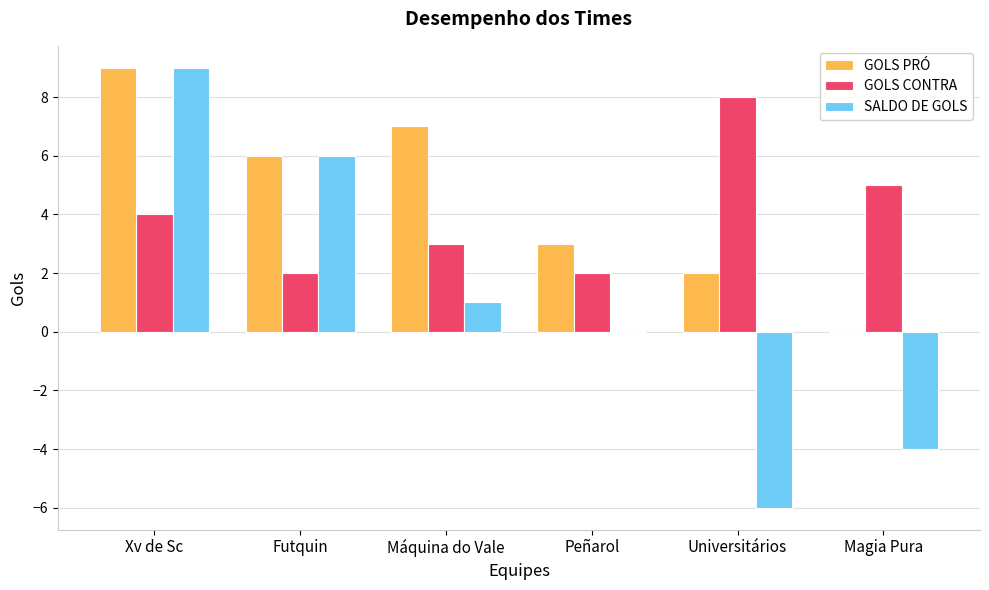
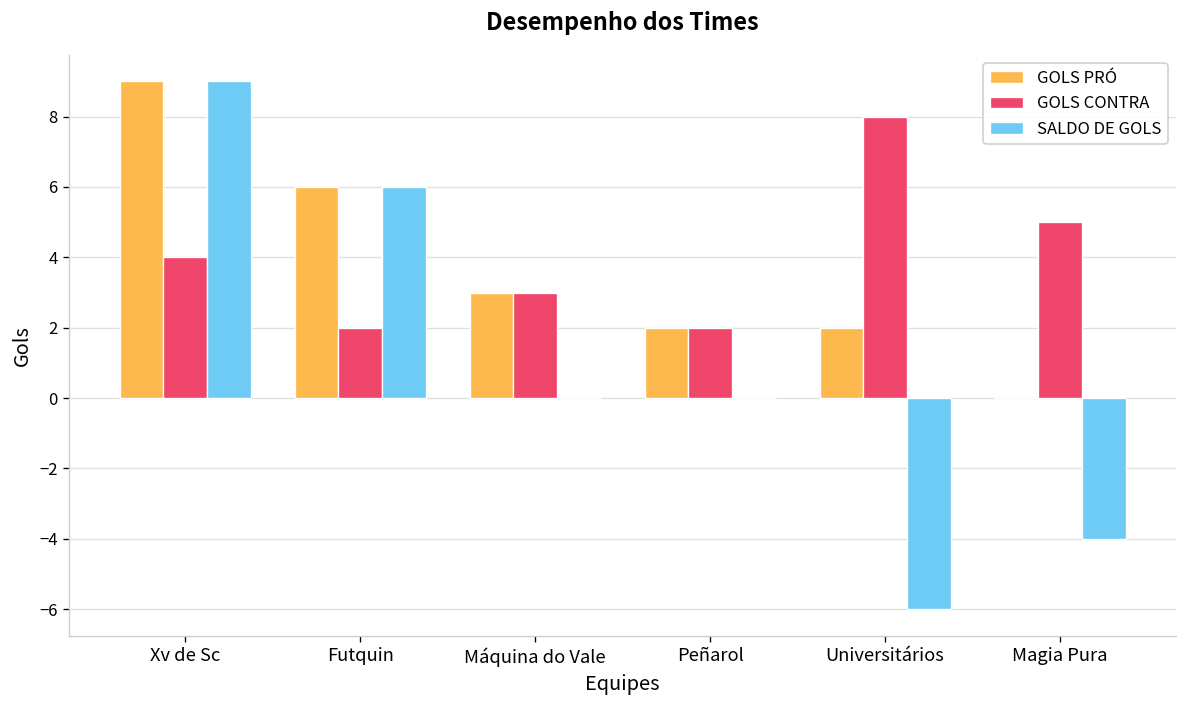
GOLS PRÓ, Máquina do Vale: 7 -> 3
SALDO DE GOLS, Máquina do Vale: 1 -> 0
GOLS PRÓ, Peñarol: 3 -> 2
